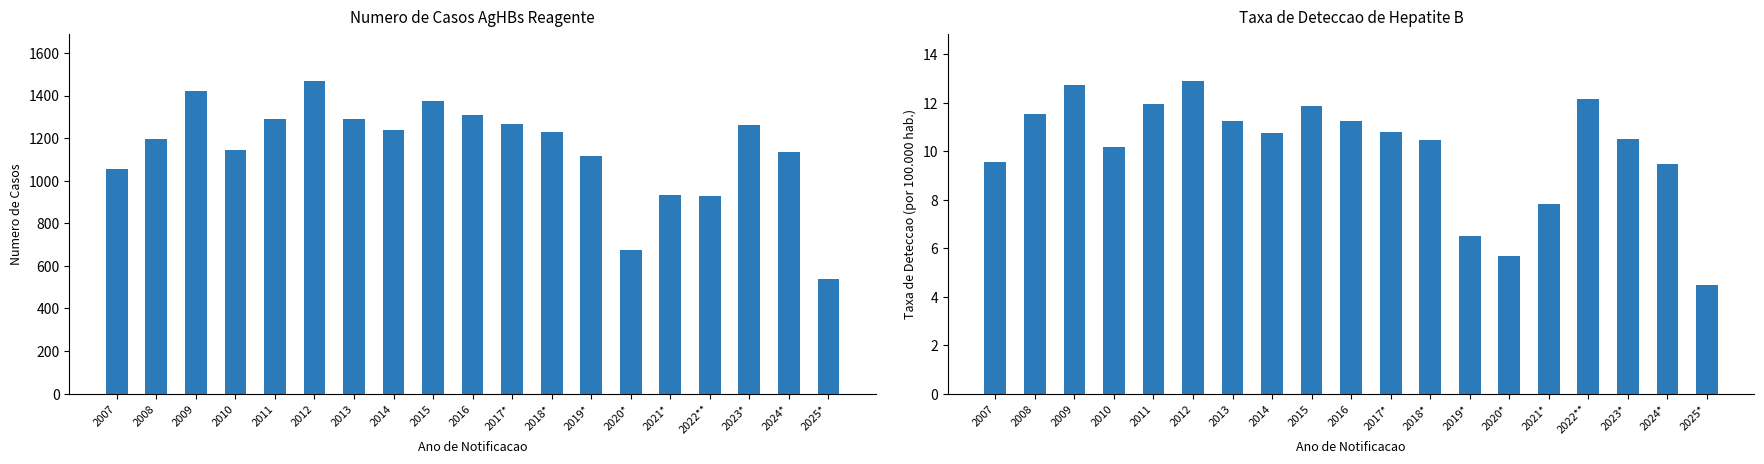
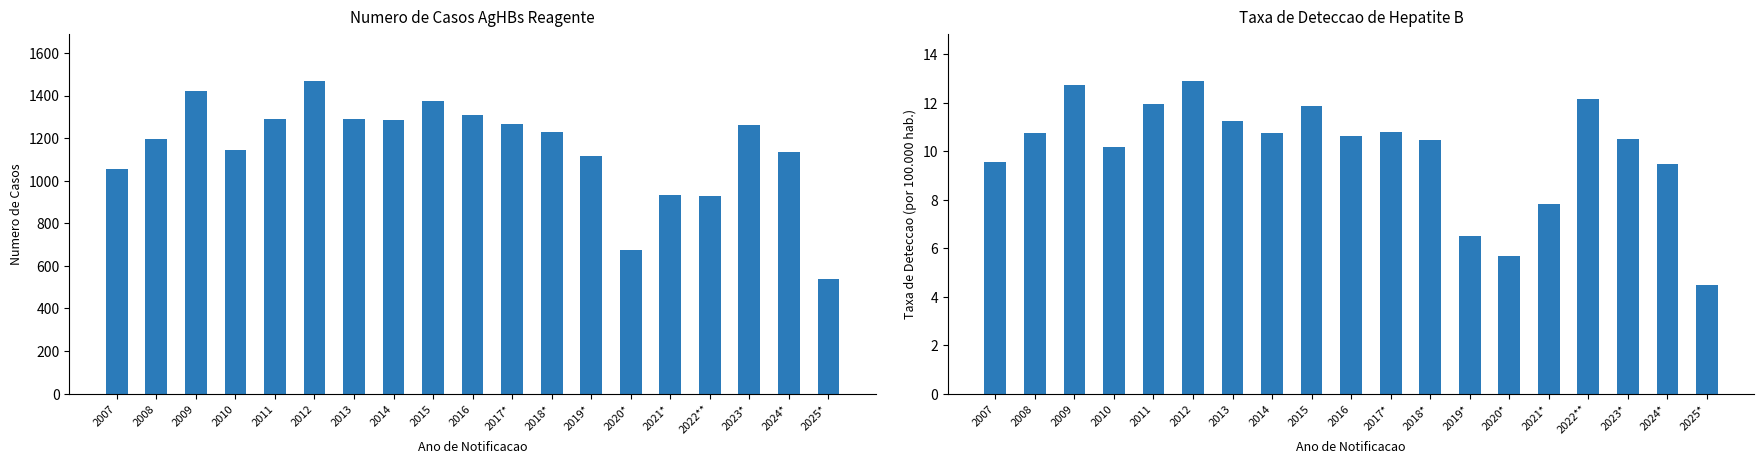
Numero de Casos AgHBs Reagente, 2014: 1240 -> 1280
Taxa de Deteccao de Hepatite B, 2008: 11.5 -> 10.8
Taxa de Deteccao de Hepatite B, 2016: 11.3 -> 10.6
